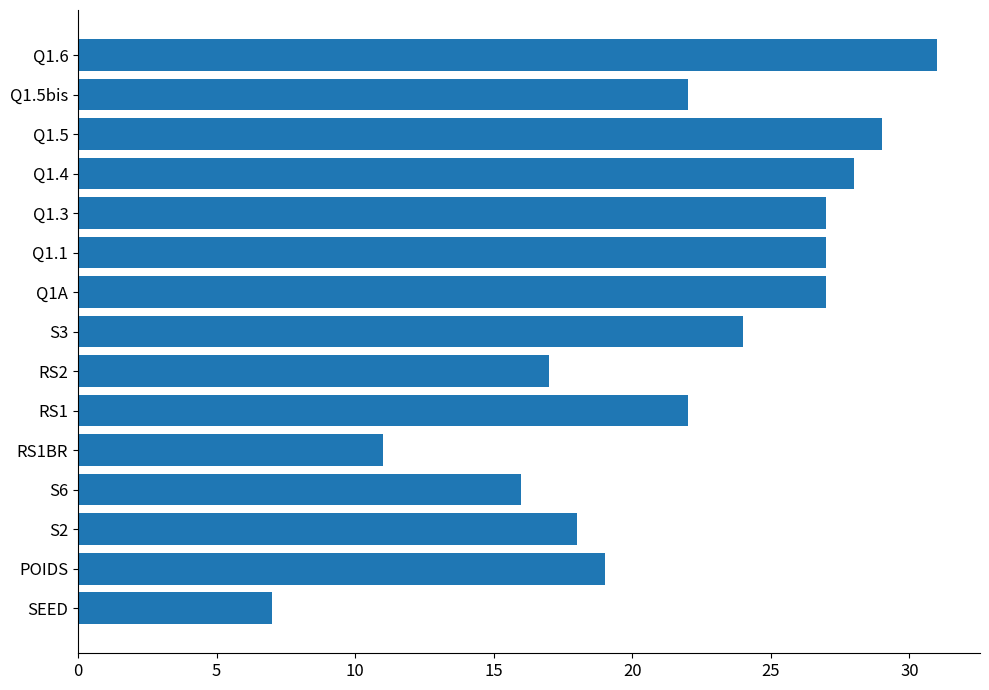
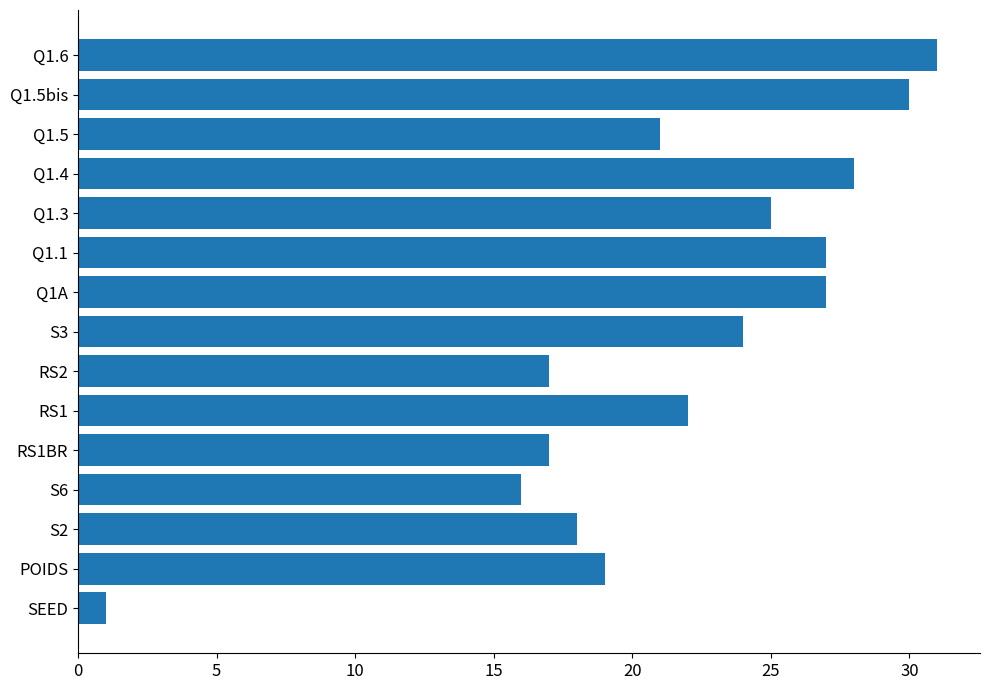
Q1.5bis: 22 -> 30
Q1.5: 29 -> 21
Q1.3: 27 -> 25
RS1BR: 11 -> 17
SEED: 7 -> 1
